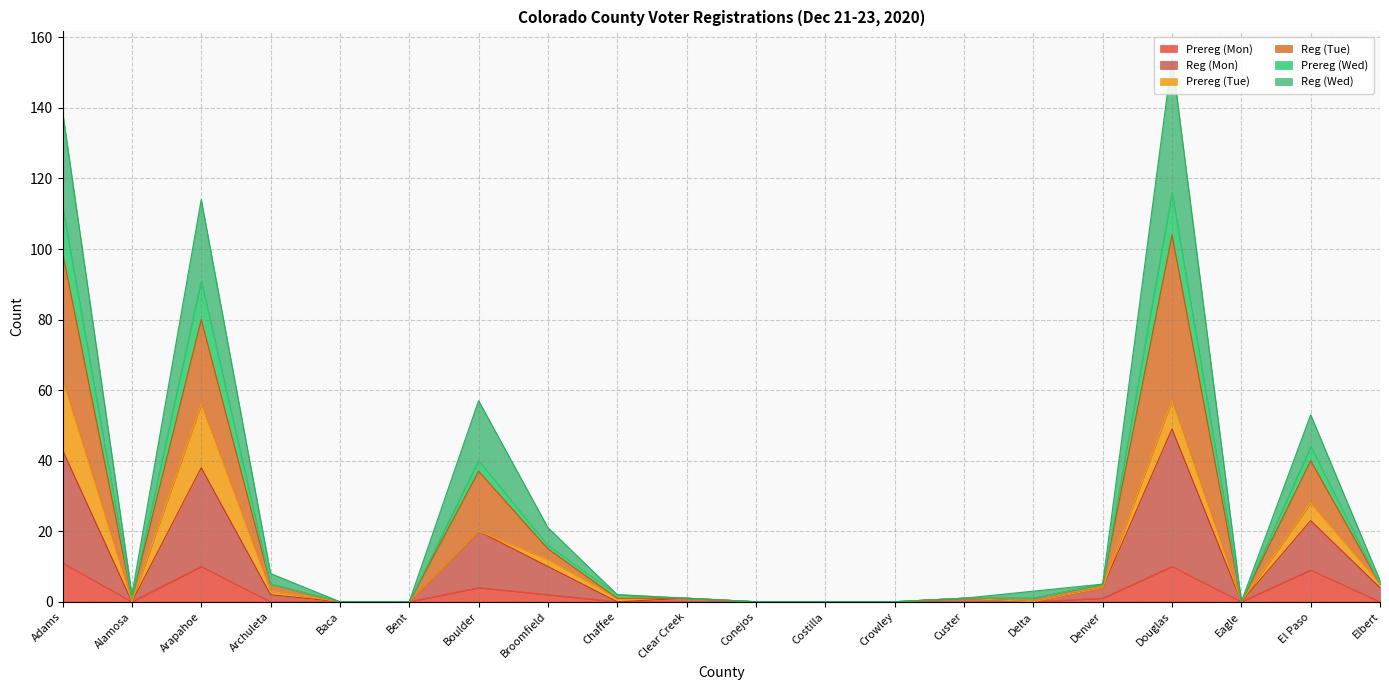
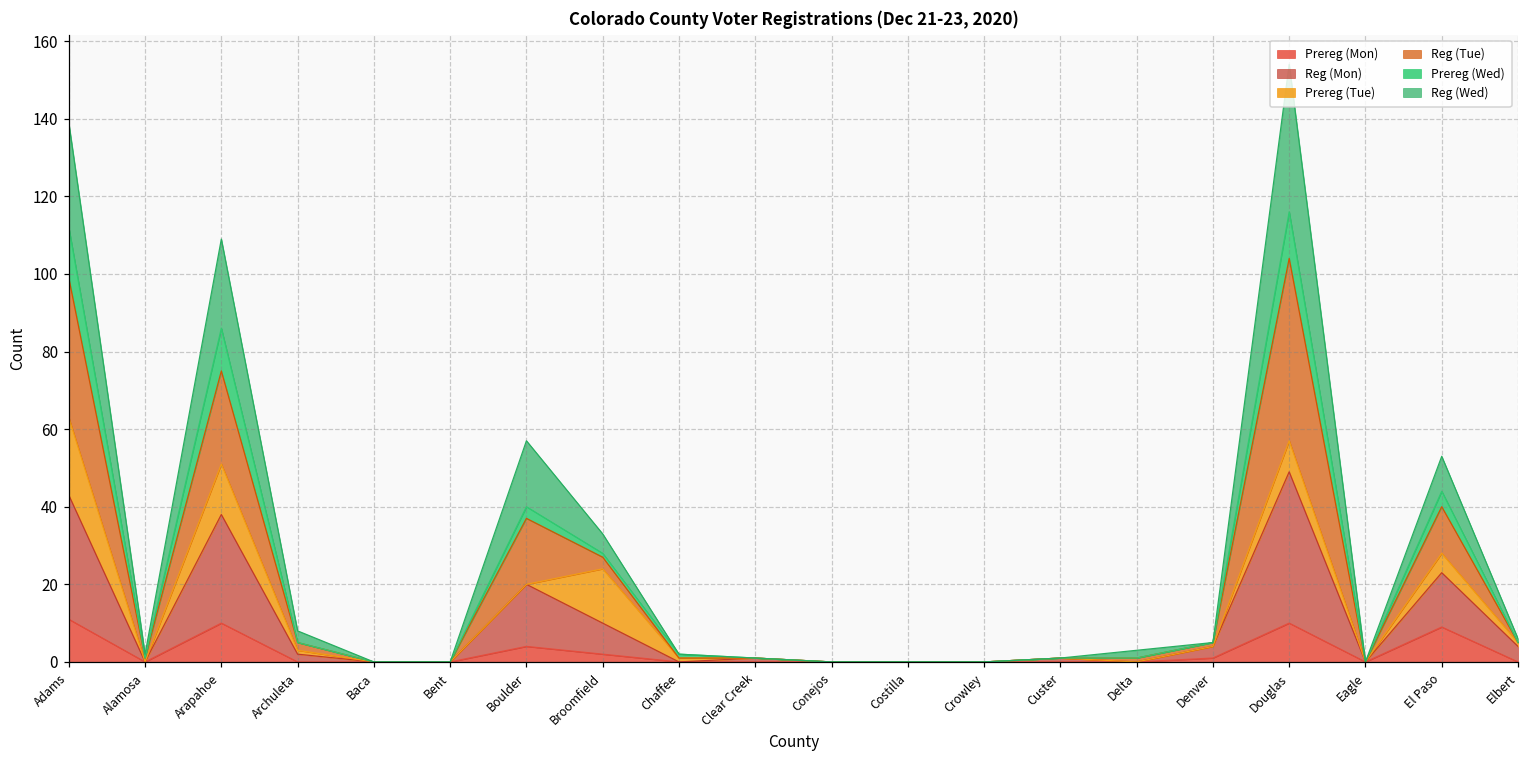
Prereg (Tue), Arapahoe: 18 -> 13
Prereg (Tue), Broomfield: 2 -> 14
